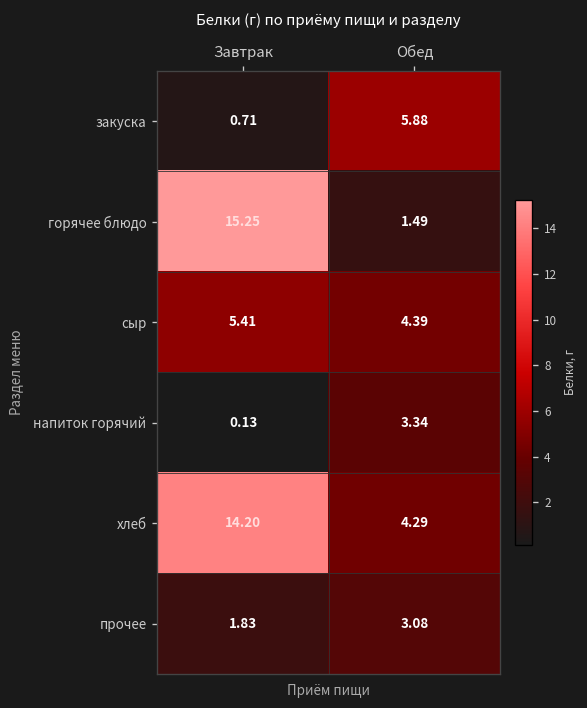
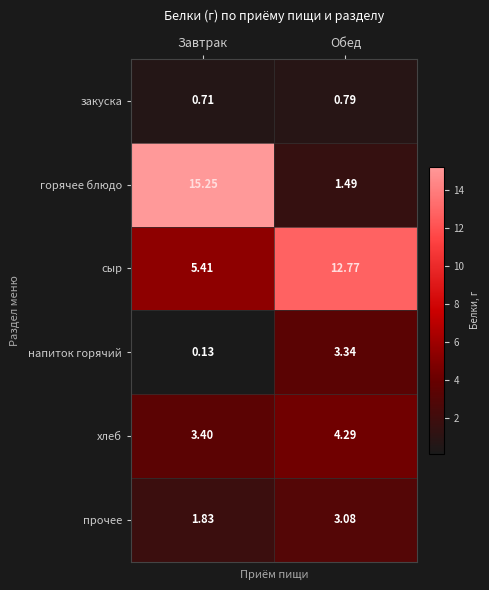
закуска, Обед: 5.88 -> 0.79
сыр, Обед: 4.39 -> 12.77
хлеб, Завтрак: 14.20 -> 3.40
